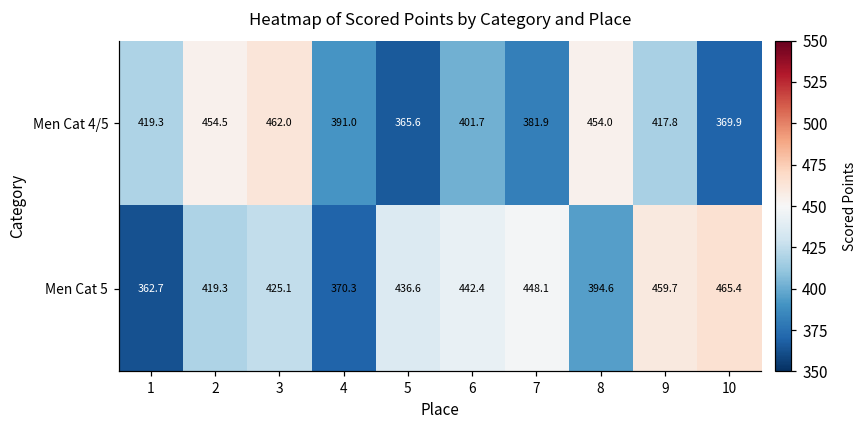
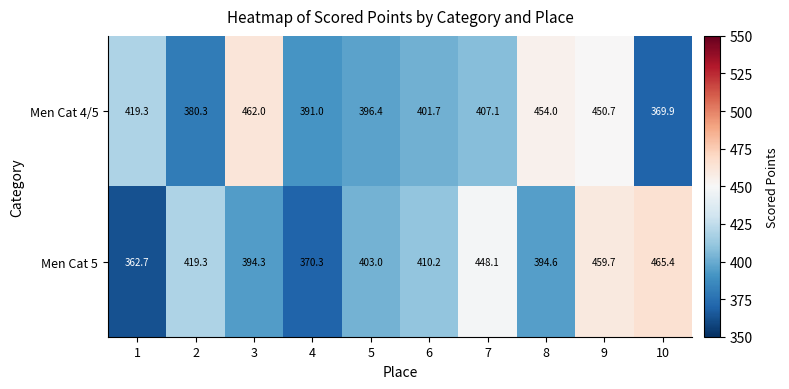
Men Cat 4/5, 2: 454.5 -> 380.3
Men Cat 4/5, 5: 365.6 -> 396.4
Men Cat 4/5, 7: 381.9 -> 407.1
Men Cat 4/5, 9: 417.8 -> 450.7
Men Cat 5, 3: 425.1 -> 394.3
Men Cat 5, 5: 436.6 -> 403.0
Men Cat 5, 6: 442.4 -> 410.2
